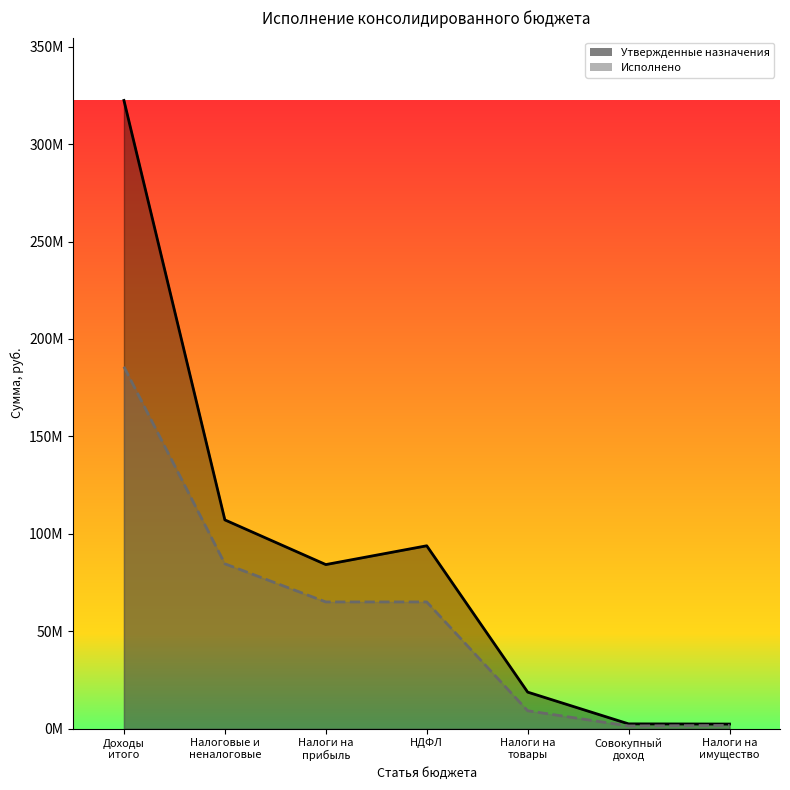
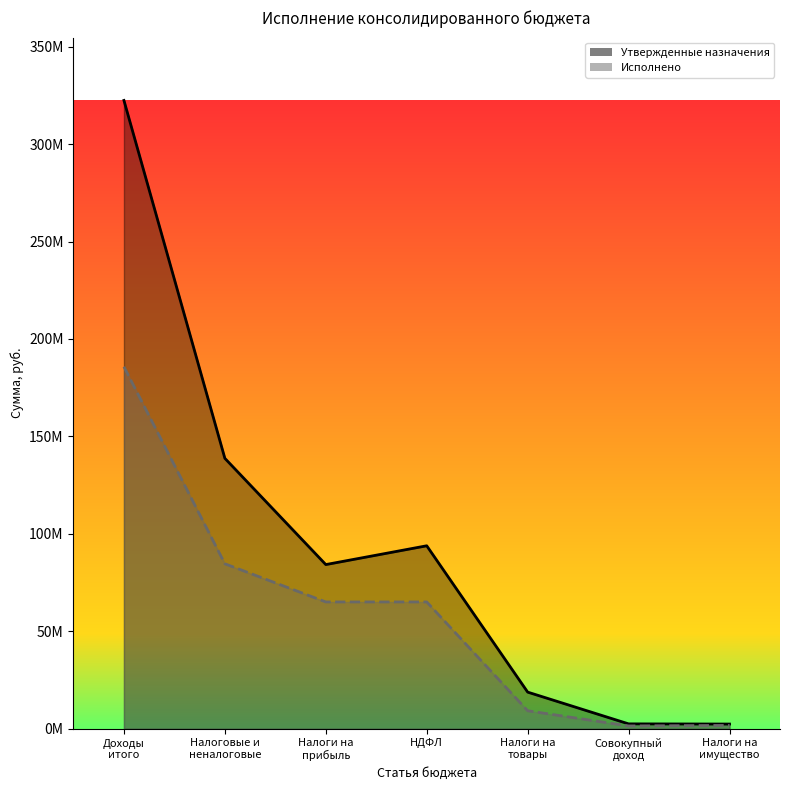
Утвержденные назначения, Налоговые и неналоговые: 107000000 -> 139000000
